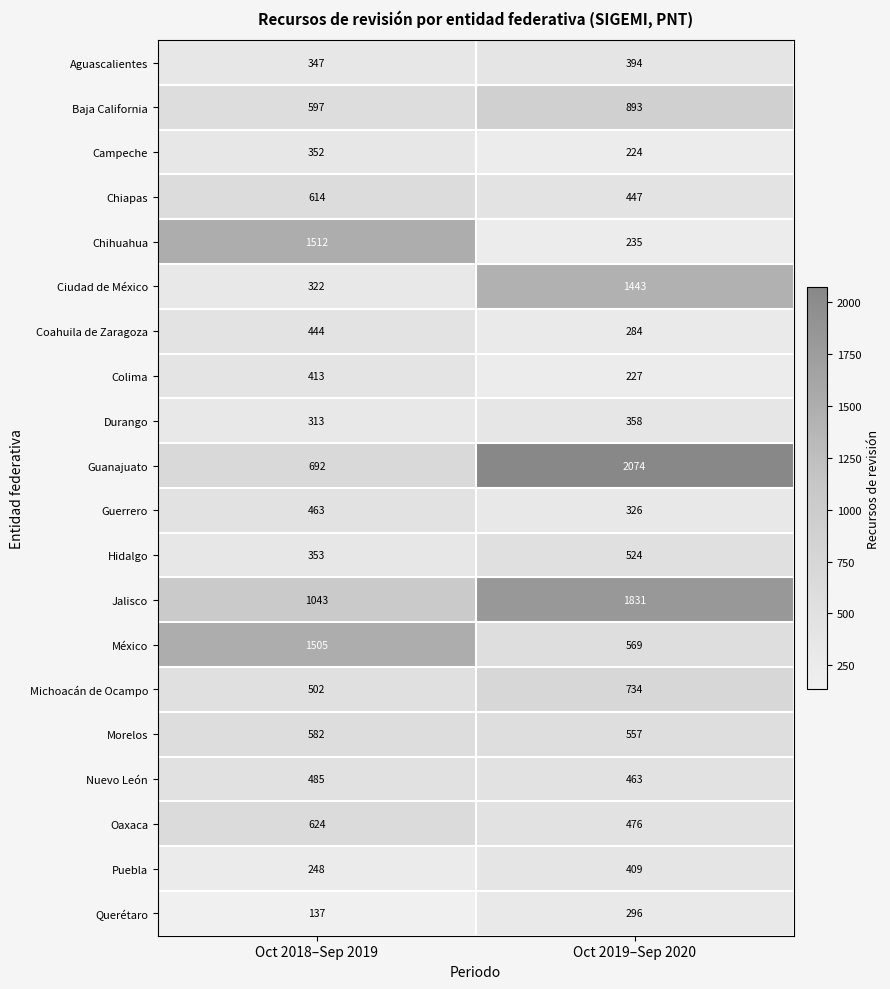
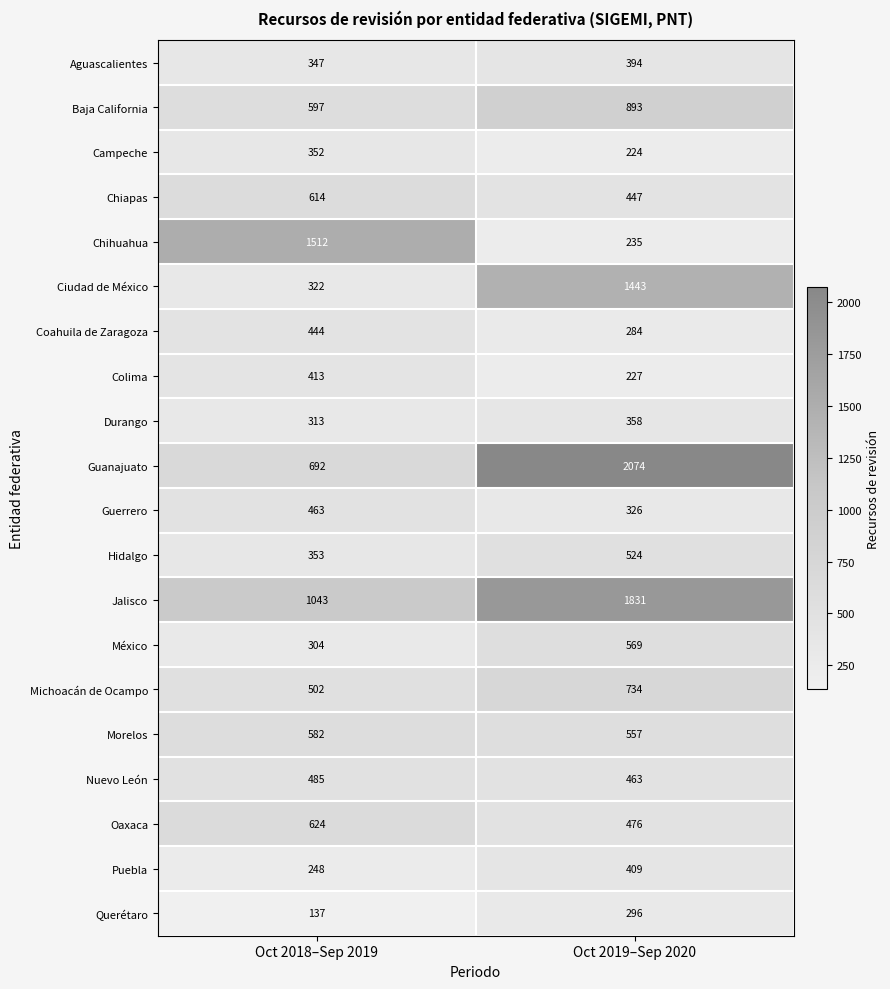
México, Oct 2018–Sep 2019: 1505 -> 304
